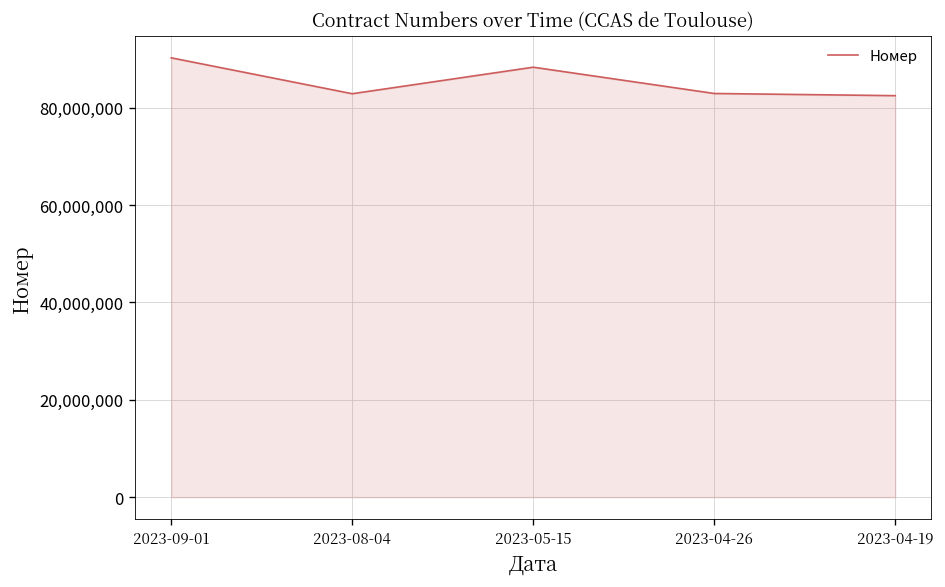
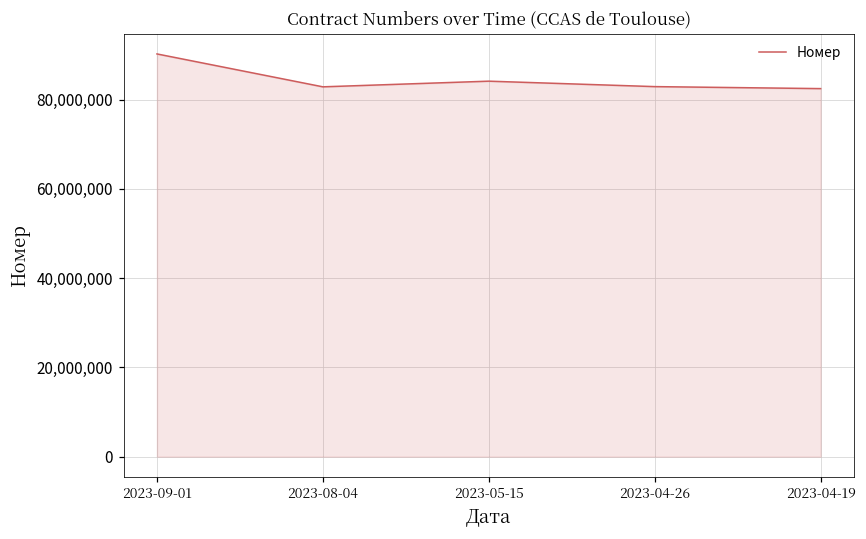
2023-05-15: 88,000,000 -> 84,000,000
